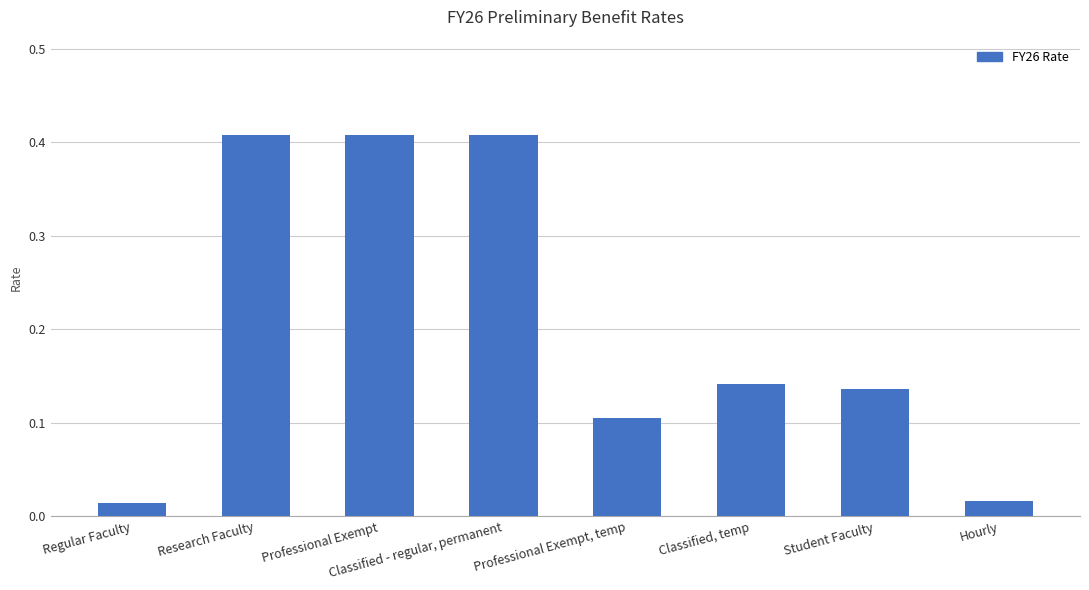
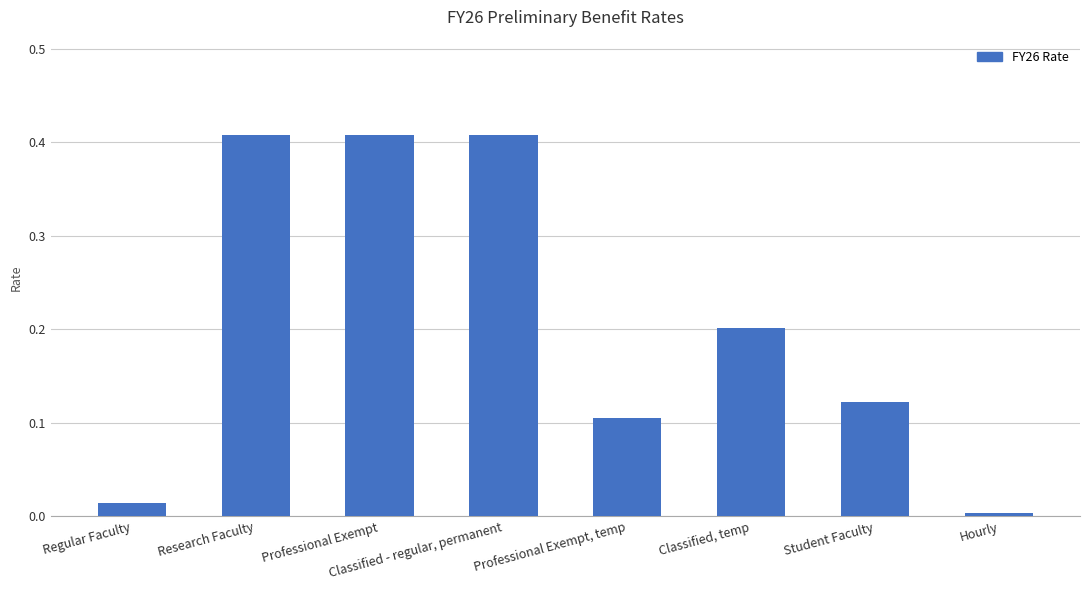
Classified, temp: 0.14 -> 0.20
Student Faculty: 0.14 -> 0.12
Hourly: 0.02 -> 0.00
